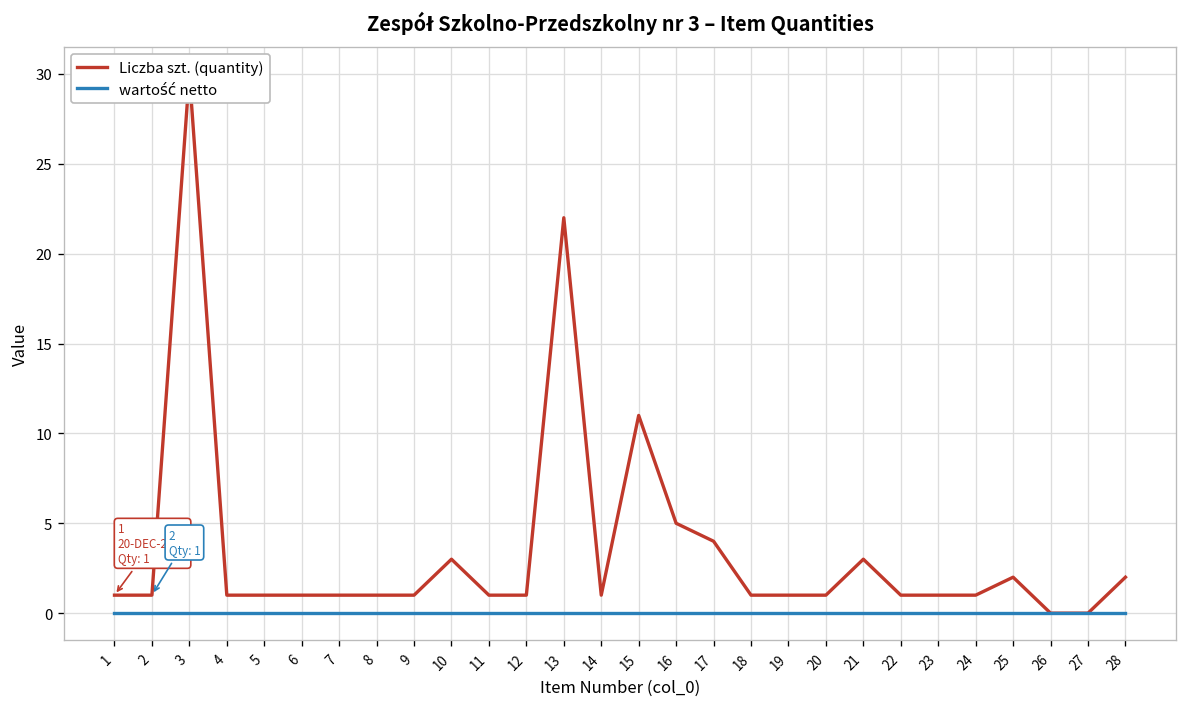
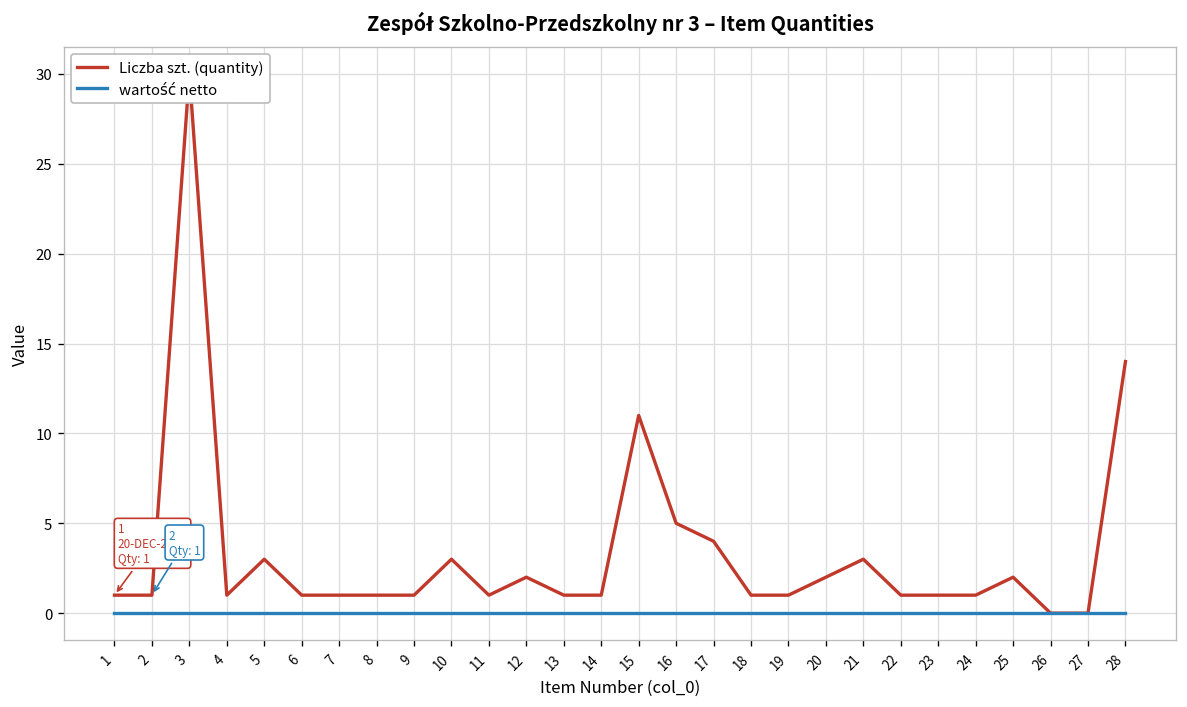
Liczba szt. (quantity), 5: 1 -> 3
Liczba szt. (quantity), 12: 1 -> 2
Liczba szt. (quantity), 13: 22 -> 1
Liczba szt. (quantity), 20: 1 -> 2
Liczba szt. (quantity), 28: 2 -> 14
